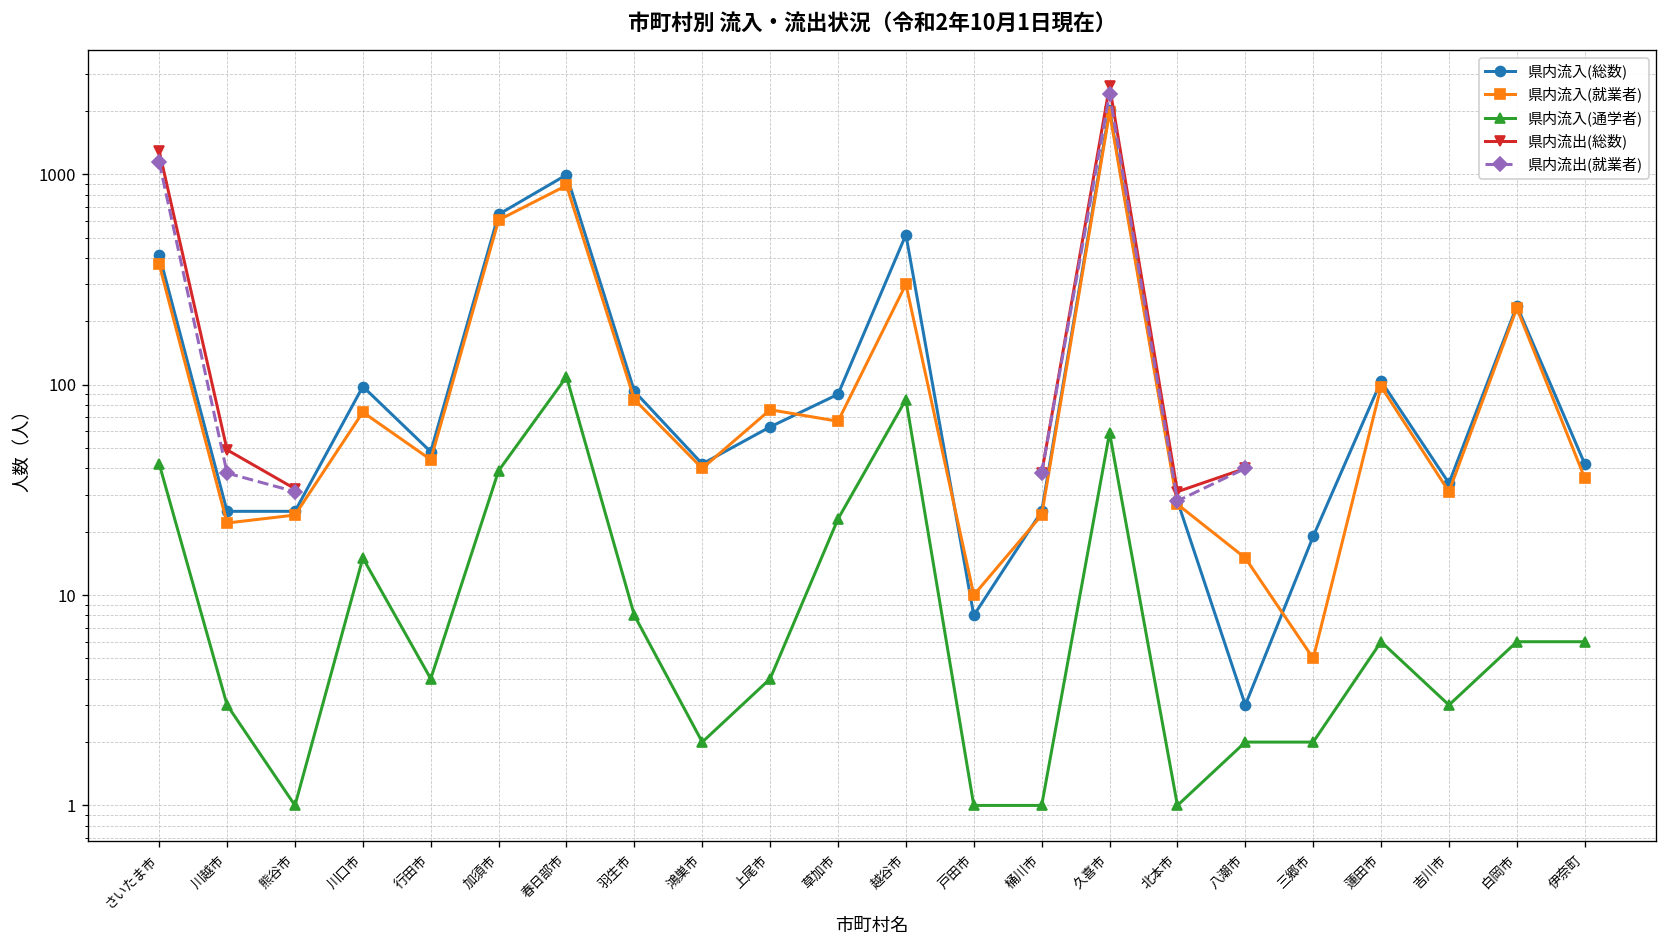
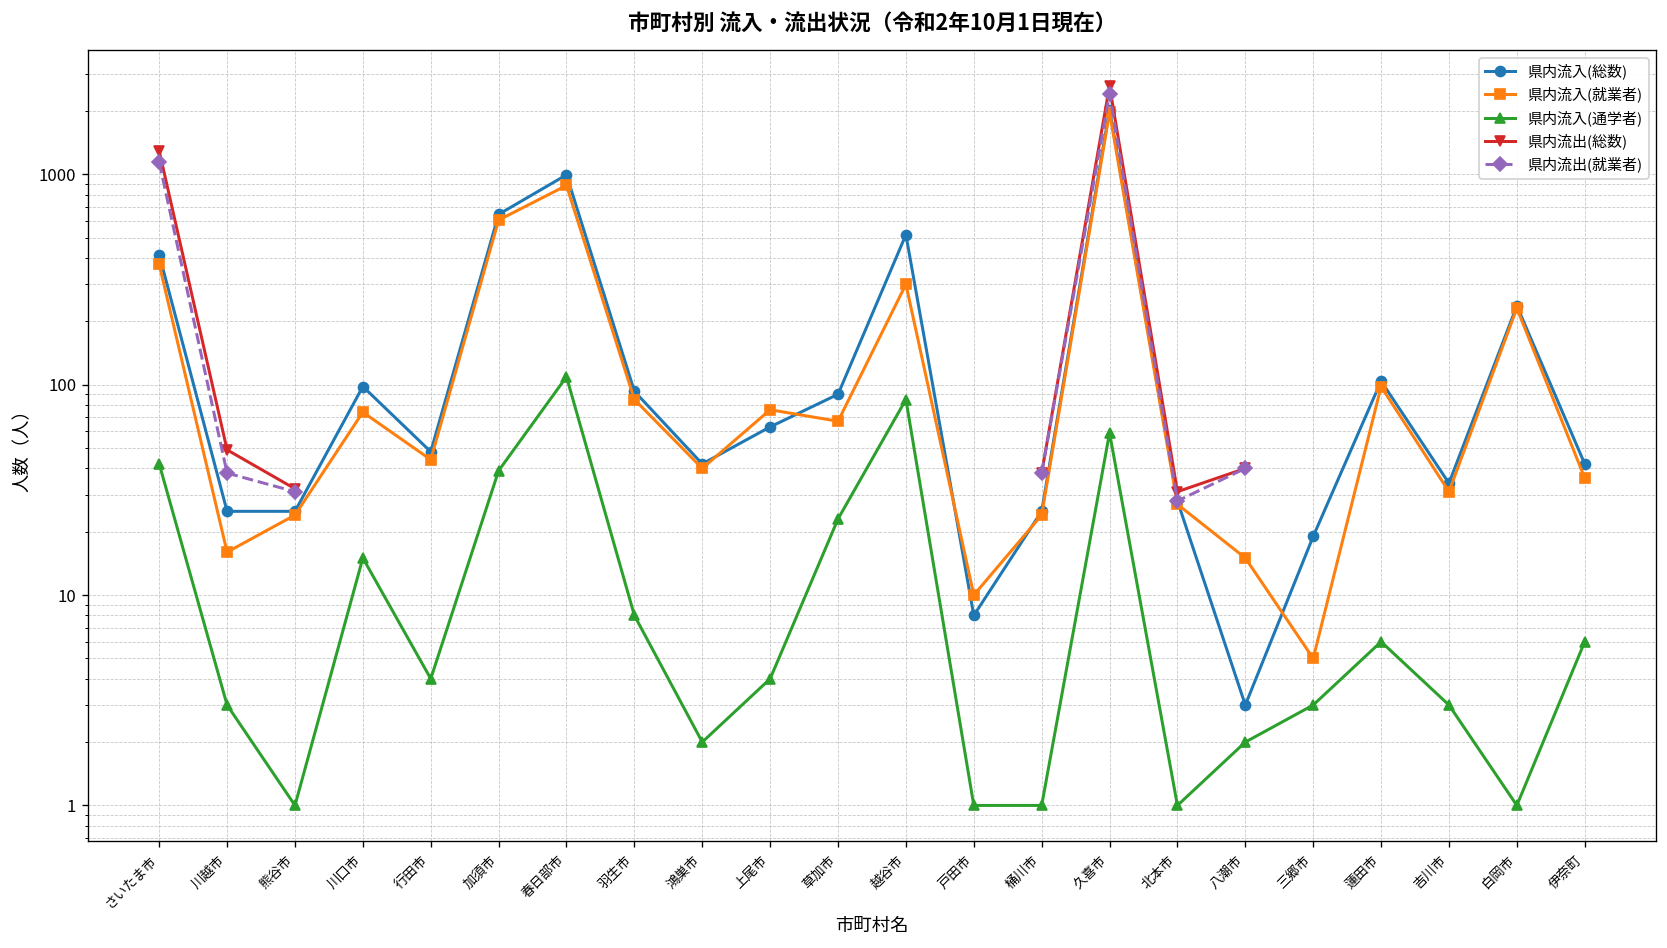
県内流入(就業者), 川越市: 22 -> 16
県内流入(通学者), 三郷市: 2 -> 3
県内流入(通学者), 白岡市: 6 -> 1
